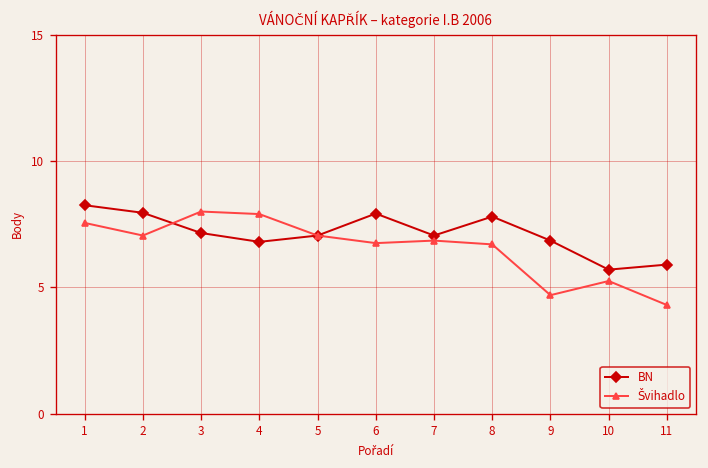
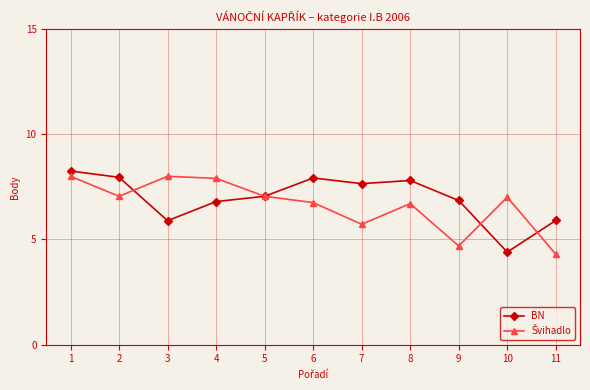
Švihadlo, 1: 7.6 -> 8.0
BN, 3: 7.2 -> 5.9
BN, 7: 7.1 -> 7.7
Švihadlo, 7: 6.9 -> 5.7
BN, 10: 5.7 -> 4.4
Švihadlo, 10: 5.3 -> 7.0
